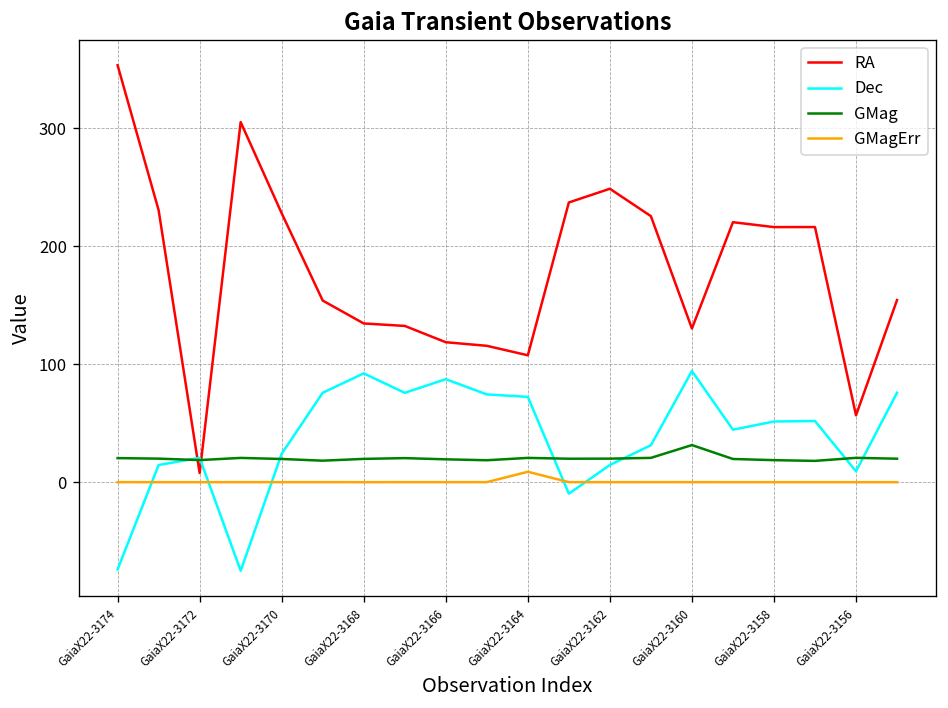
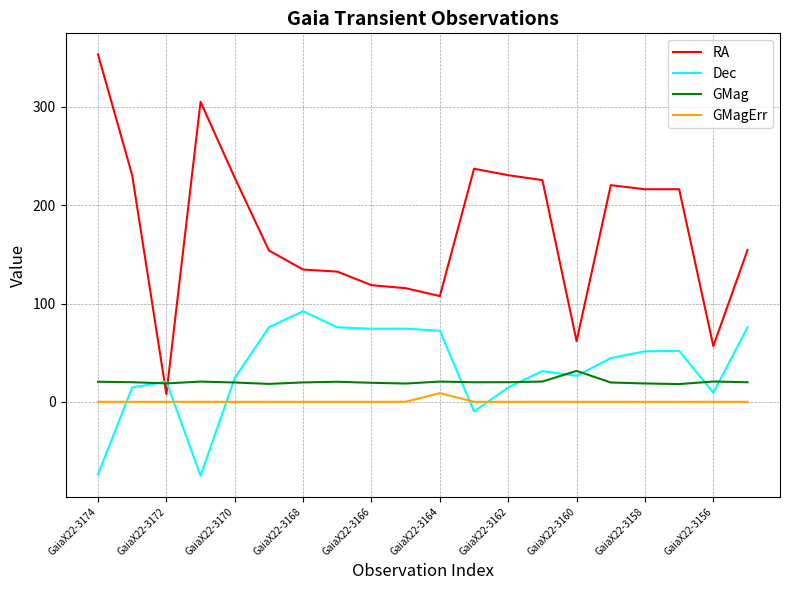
Dec, GaiaX22-3166: 90 -> 70
RA, GaiaX22-3162: 250 -> 230
RA, GaiaX22-3160: 130 -> 60
Dec, GaiaX22-3160: 90 -> 30
